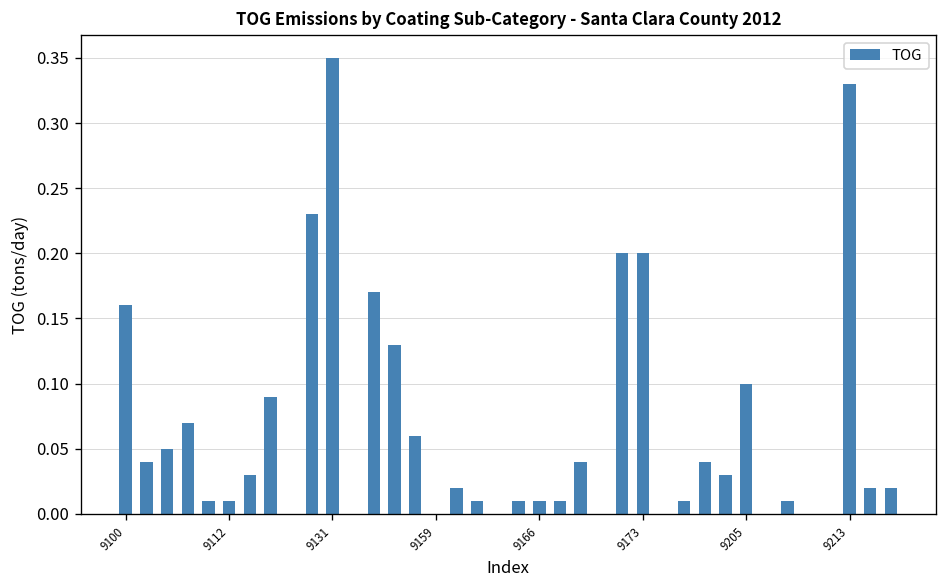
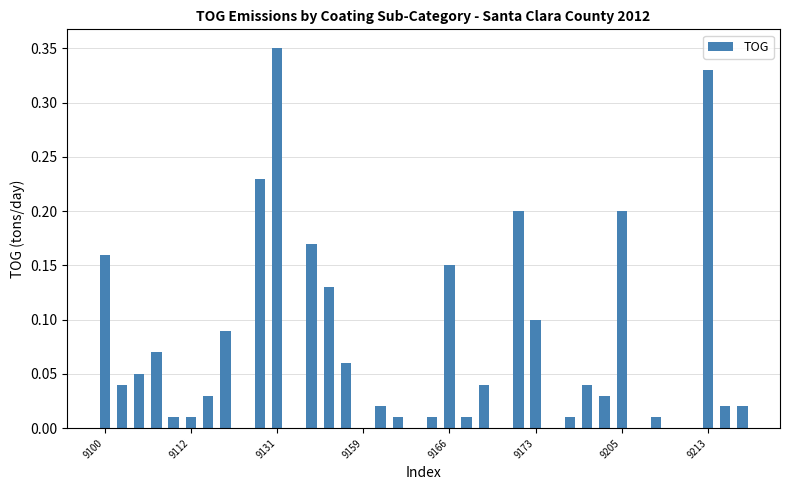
9166: 0.01 -> 0.15
9173: 0.2 -> 0.1
9205: 0.1 -> 0.2
